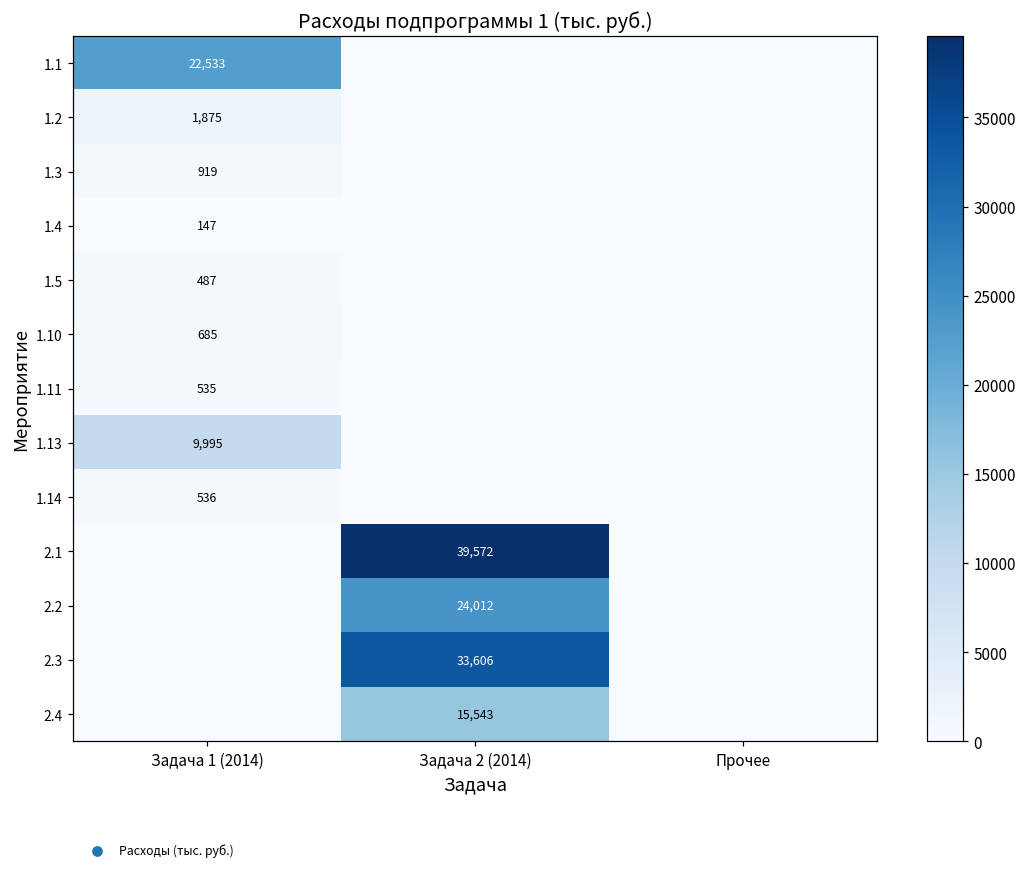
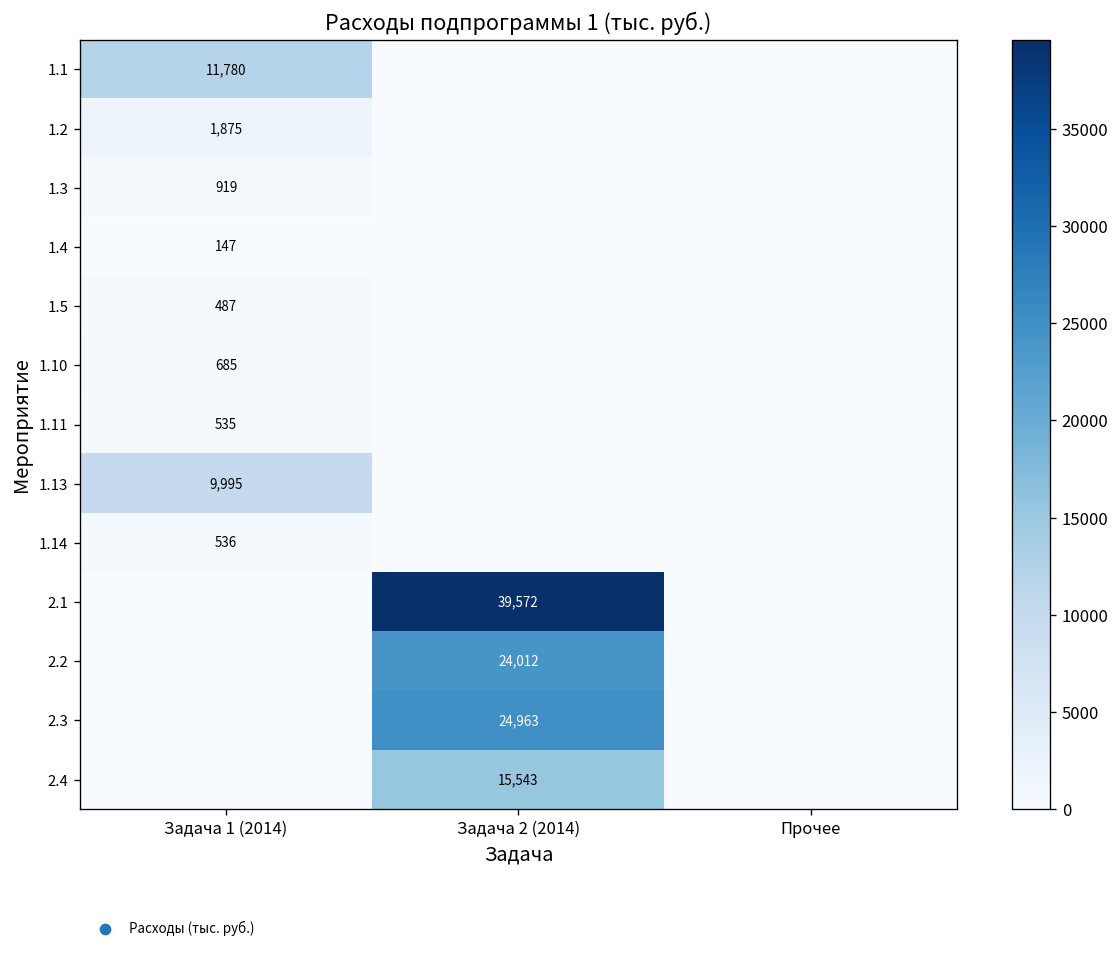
1.1, Задача 1 (2014): 22,533 -> 11,780
2.3, Задача 2 (2014): 33,606 -> 24,963
